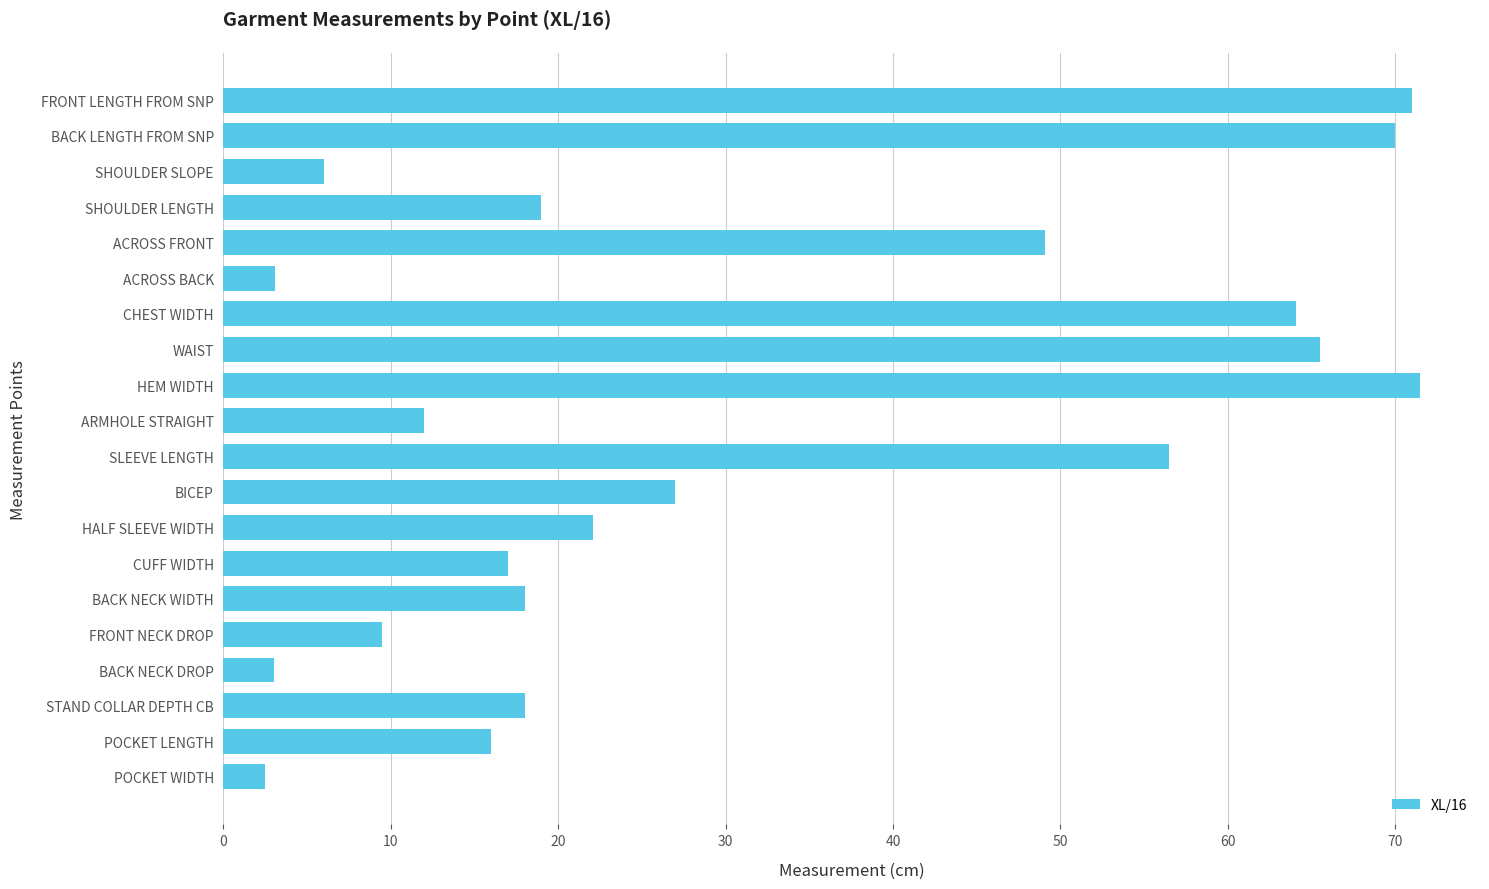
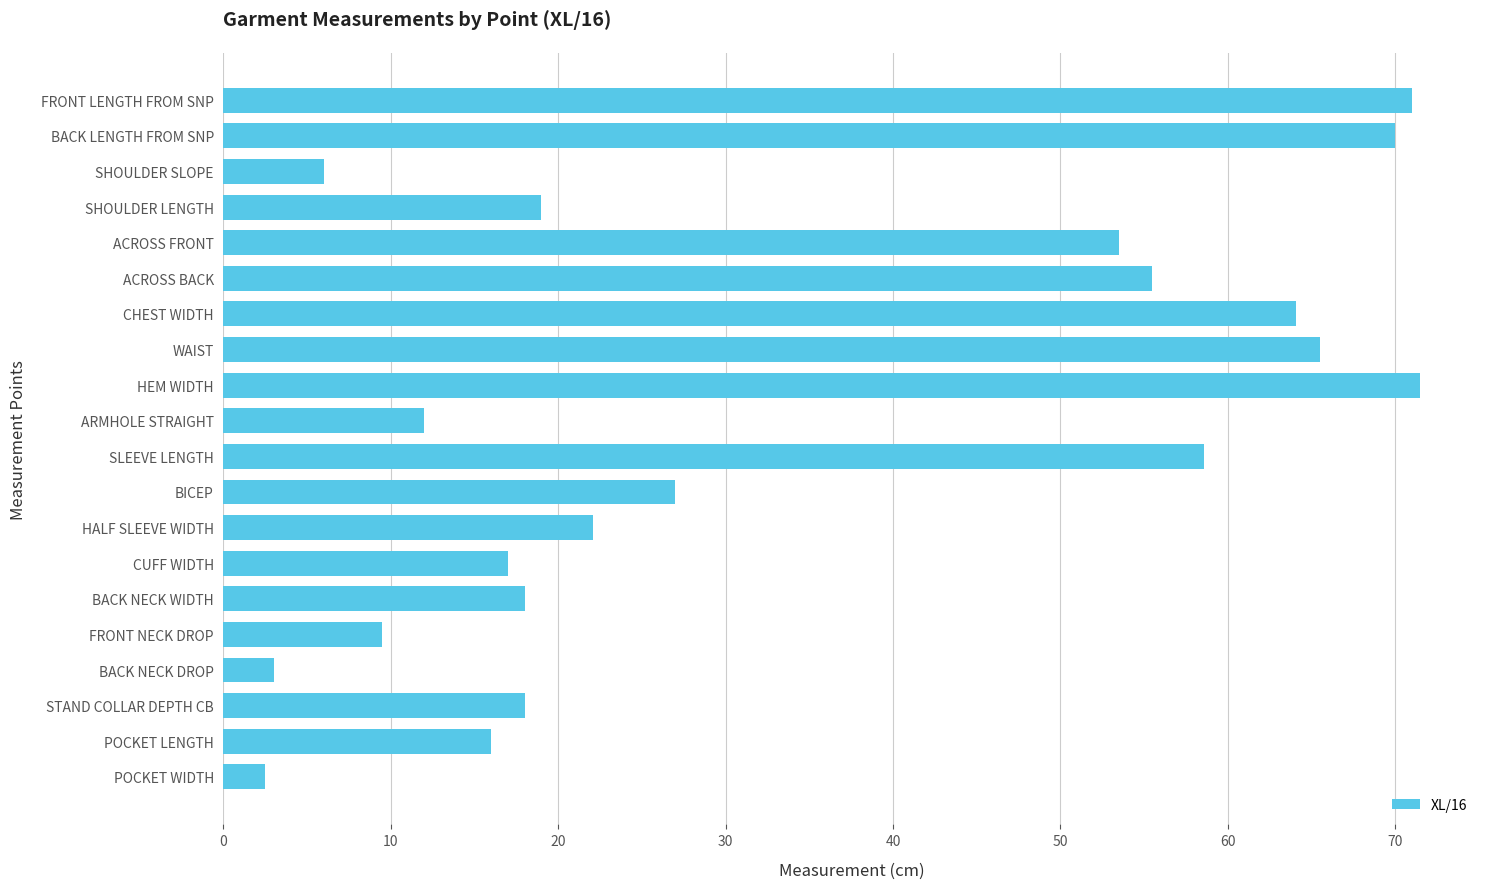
ACROSS FRONT: 49.1 -> 53.5
ACROSS BACK: 3.1 -> 55.5
SLEEVE LENGTH: 56.5 -> 58.6
